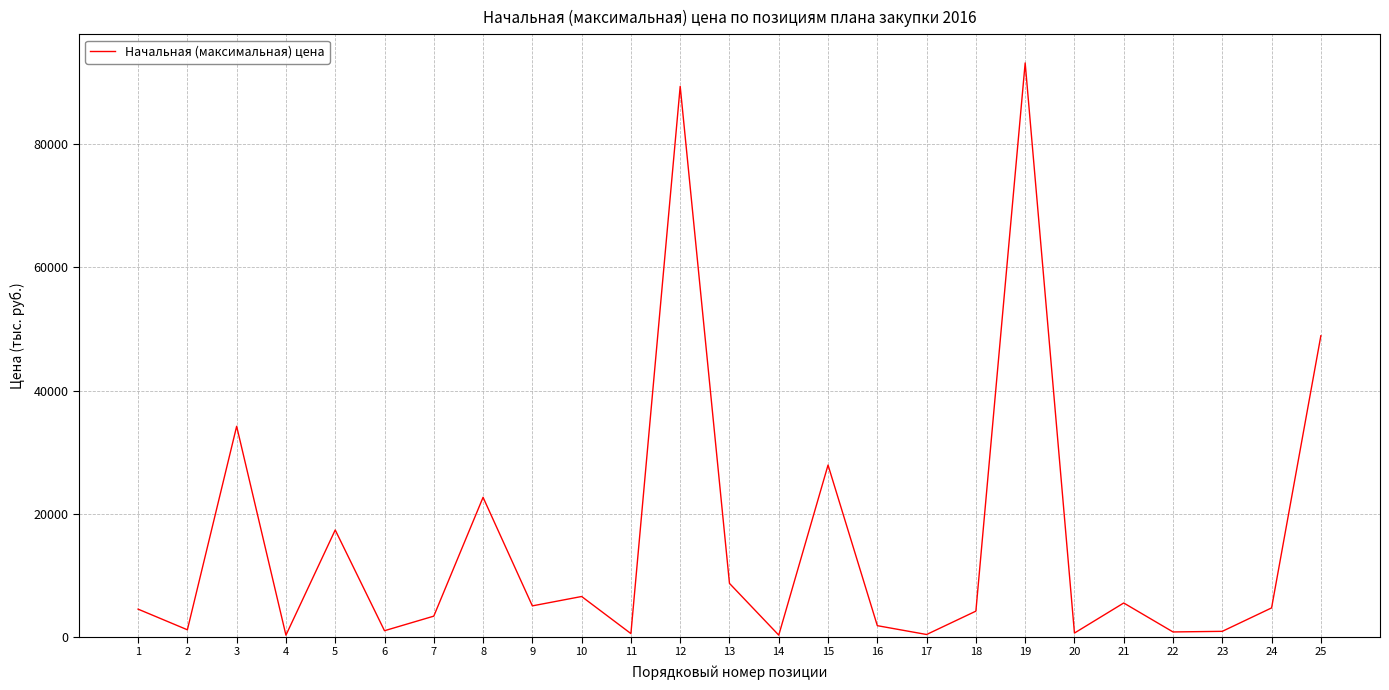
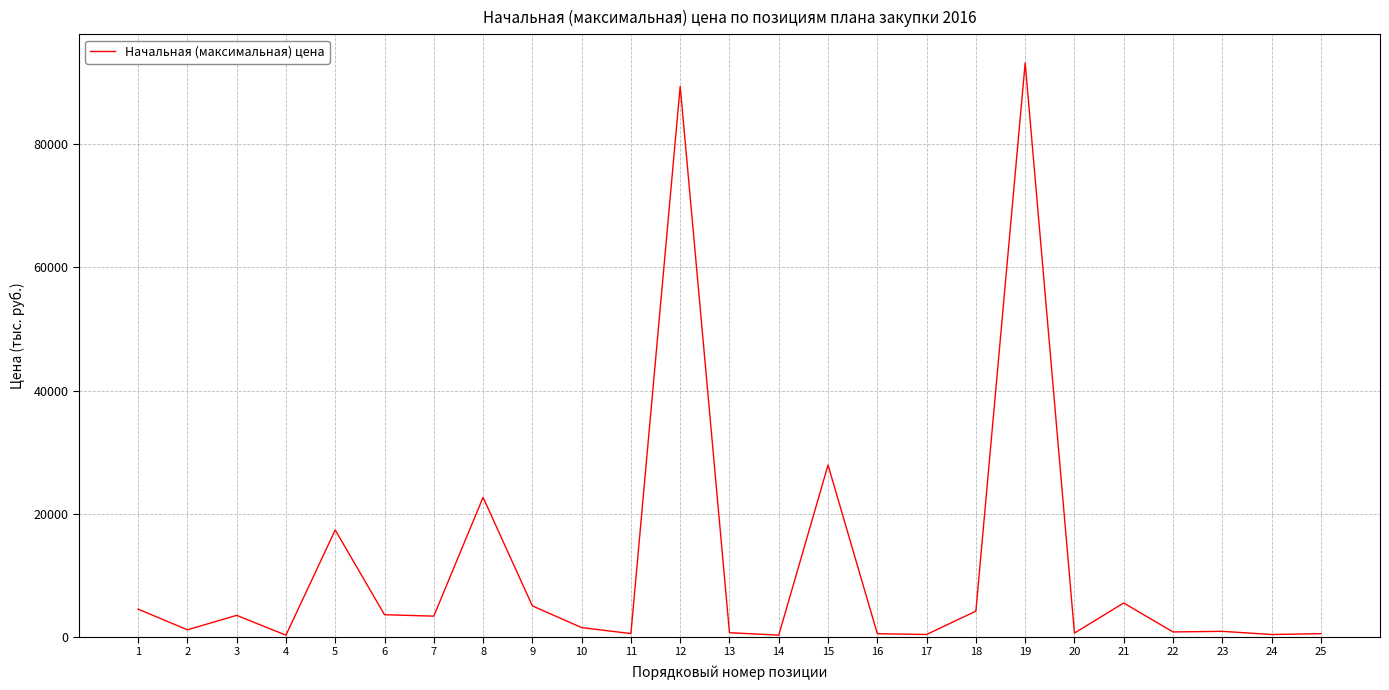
3: 34000 -> 3000
6: 1000 -> 4000
10: 7000 -> 1000
13: 9000 -> 1000
16: 2000 -> 0
24: 5000 -> 0
25: 49000 -> 1000
